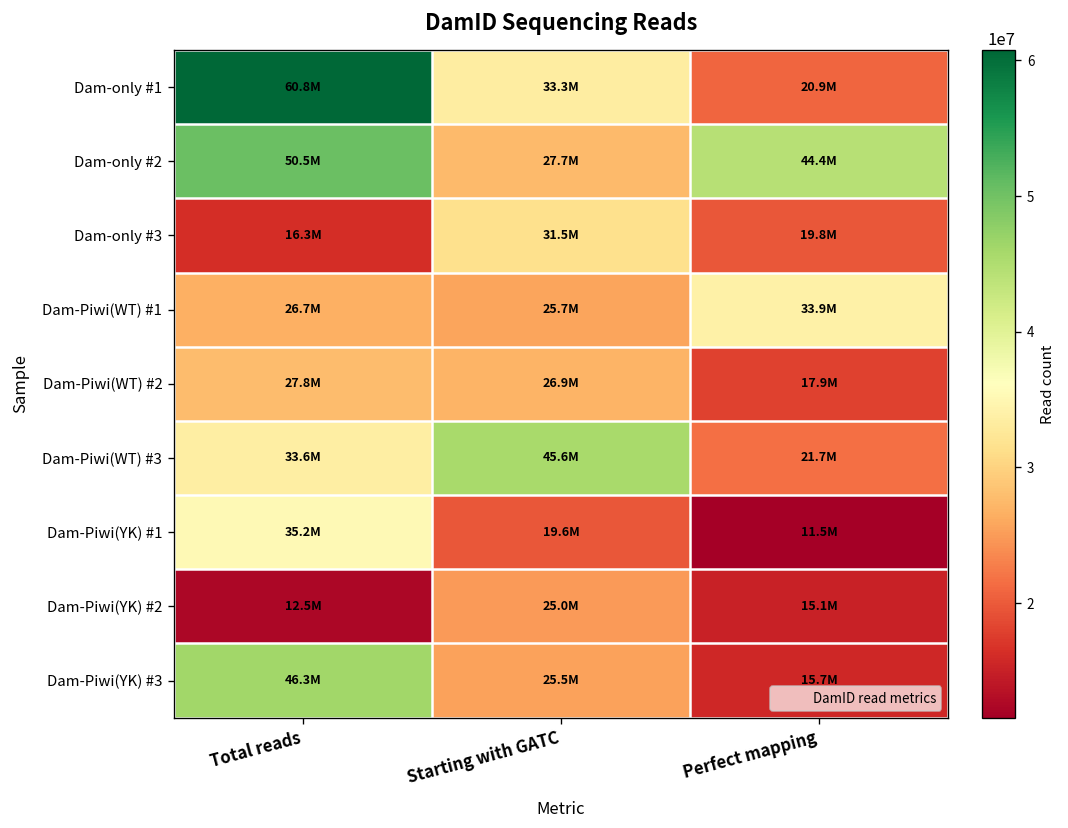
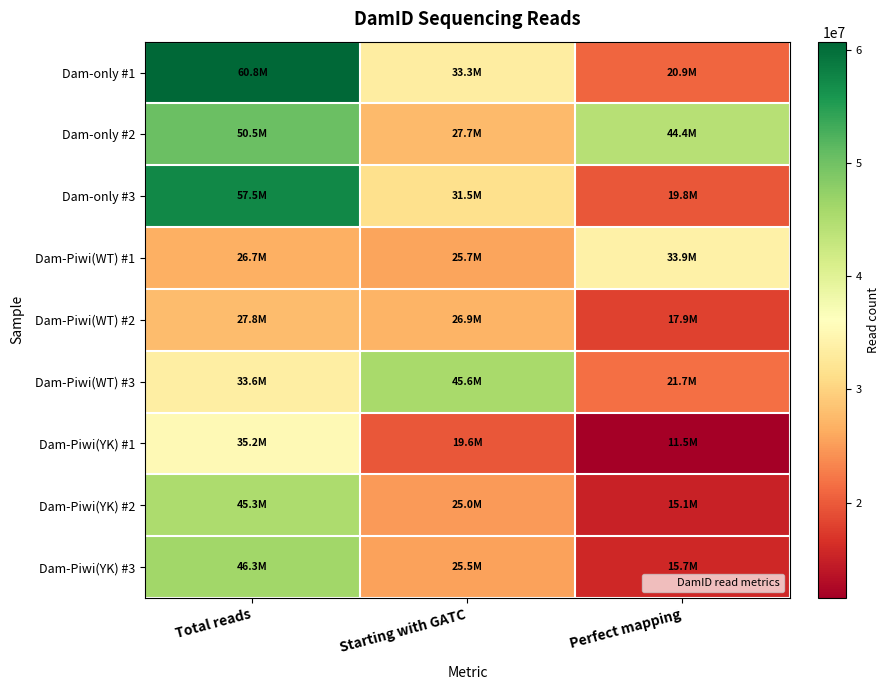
Dam-only #3, Total reads: 16.3M -> 57.5M
Dam-Piwi(YK) #2, Total reads: 12.5M -> 45.3M
